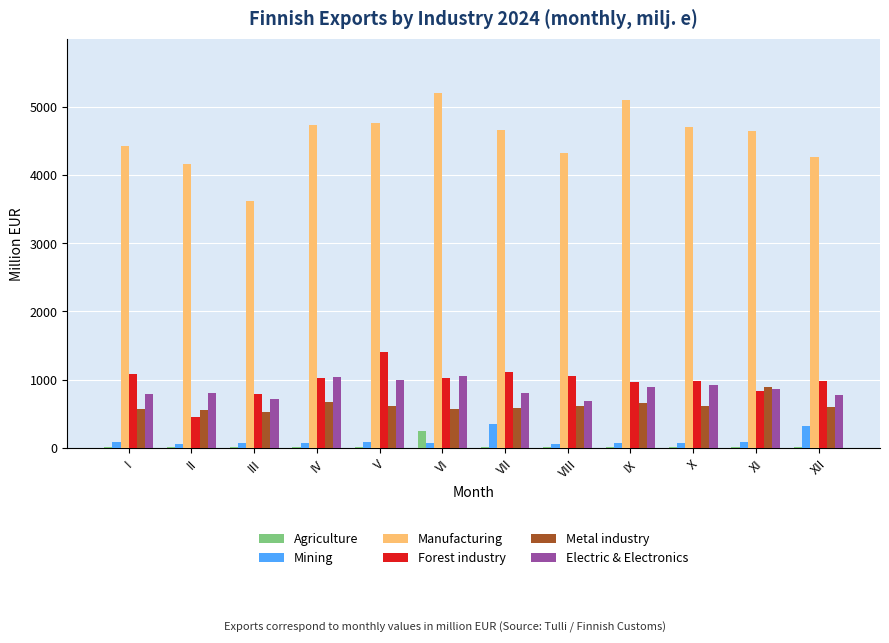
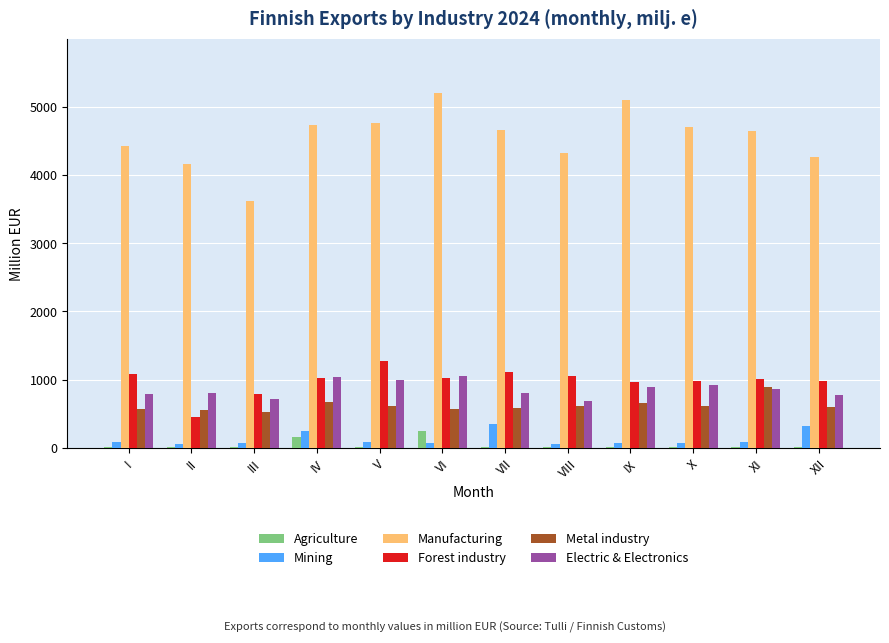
Agriculture, IV: 0 -> 200
Mining, IV: 100 -> 200
Forest industry, V: 1400 -> 1300
Forest industry, XI: 800 -> 1000
